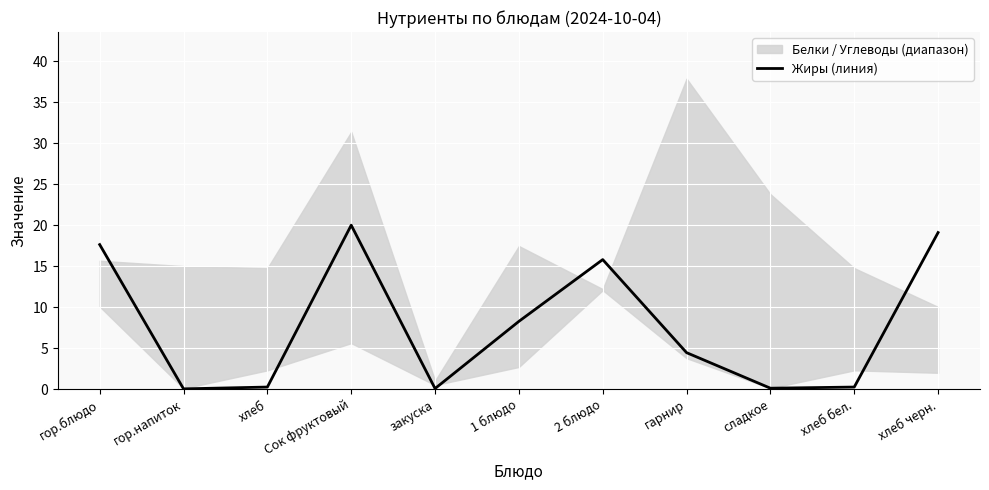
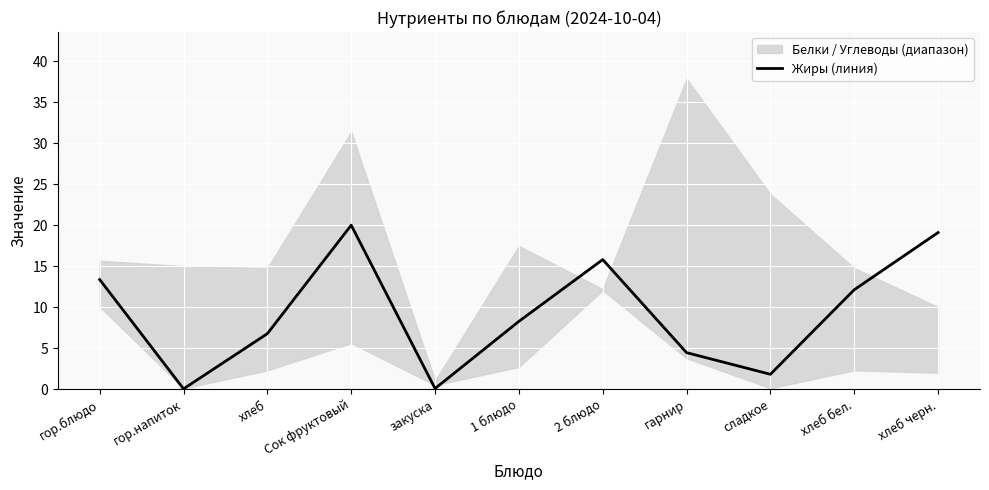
Жиры (линия), гор.блюдо: 18 -> 13
Жиры (линия), хлеб: 0 -> 7
Жиры (линия), сладкое: 0 -> 2
Жиры (линия), хлеб бел.: 0 -> 12
